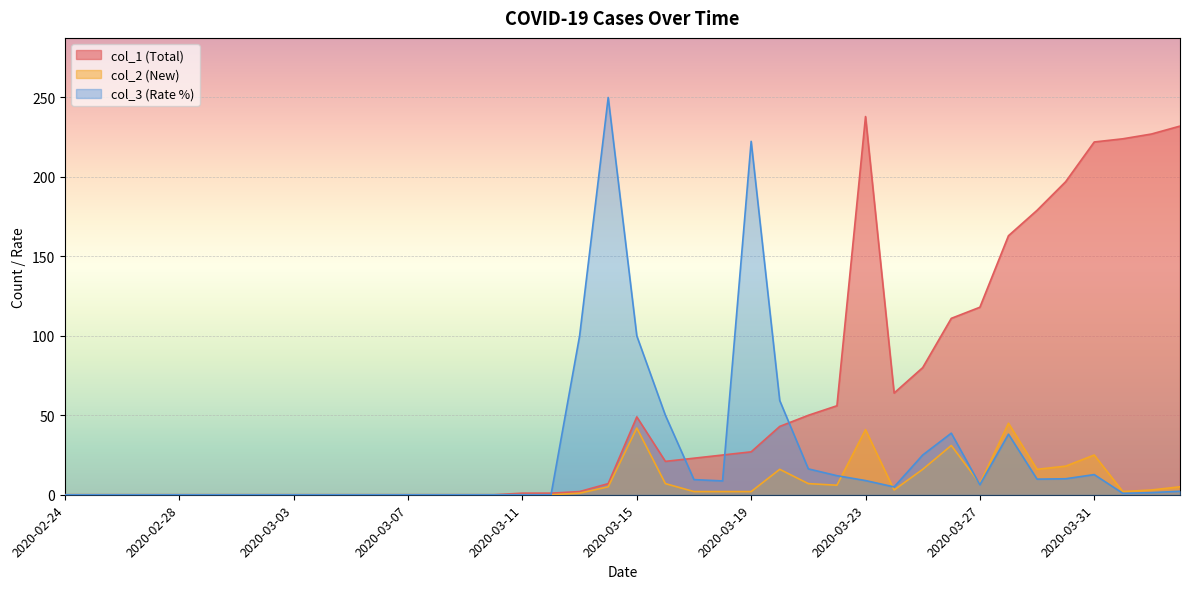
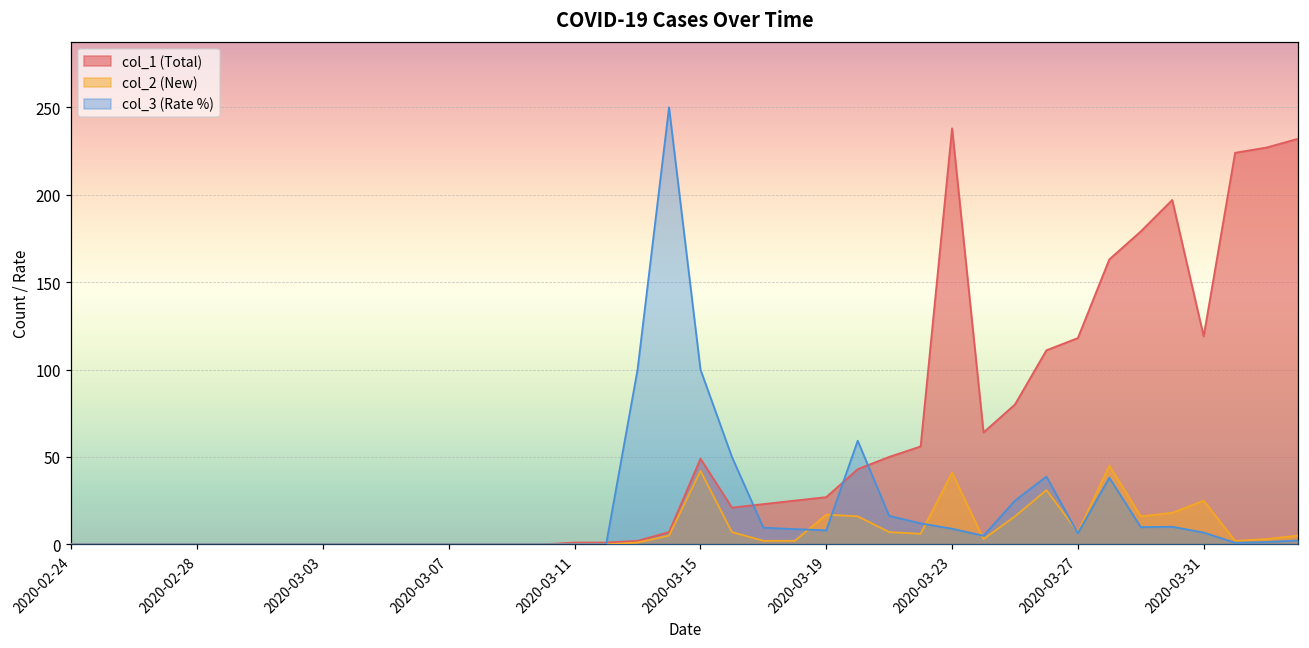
col_2 (New), 2020-03-19: 2 -> 17
col_3 (Rate %), 2020-03-19: 222 -> 8
col_1 (Total), 2020-03-31: 222 -> 119
col_3 (Rate %), 2020-03-31: 13 -> 7
